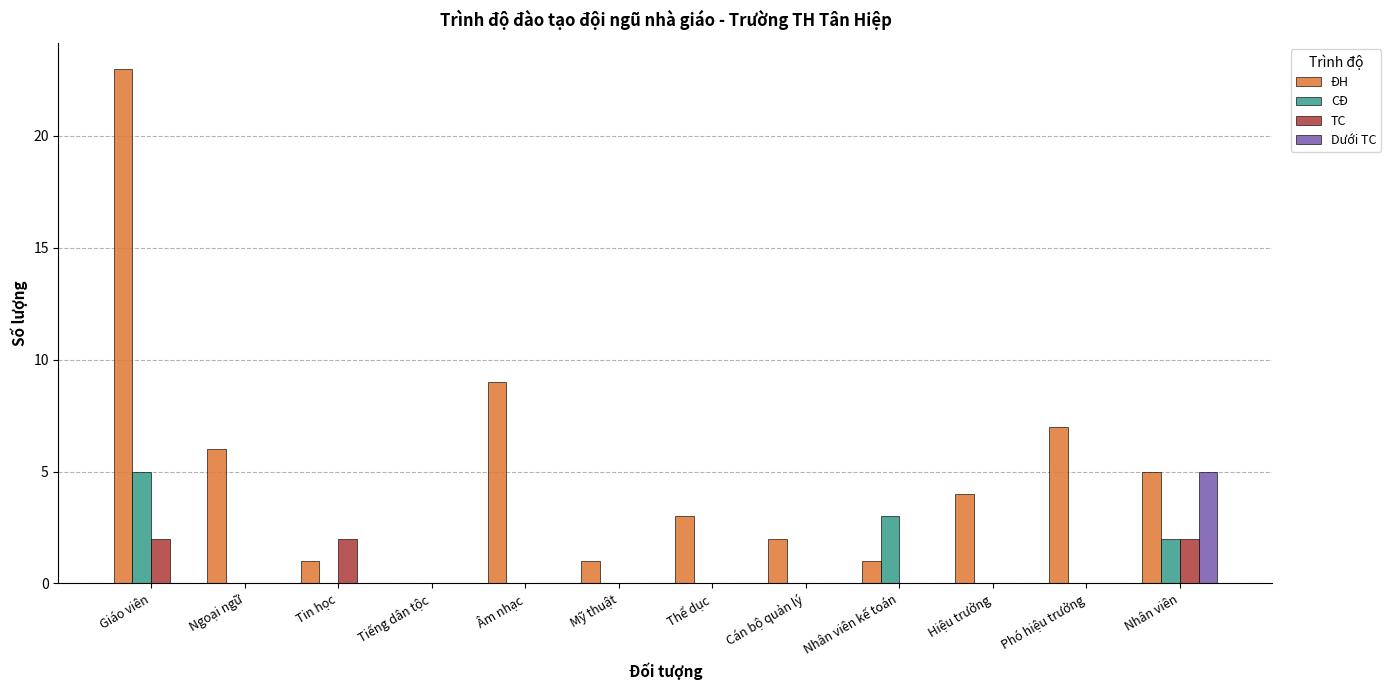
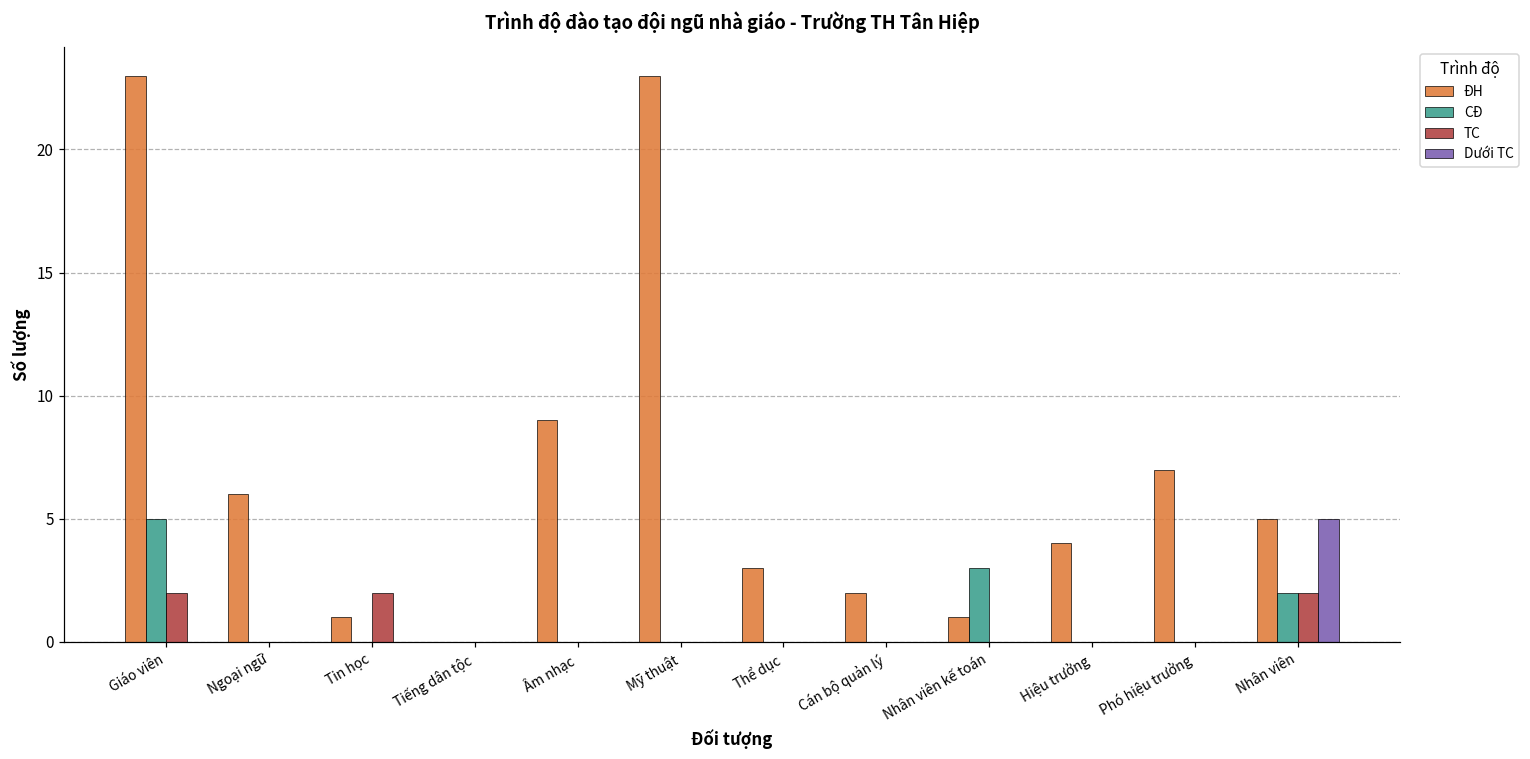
ĐH, Mỹ thuật: 1 -> 23
